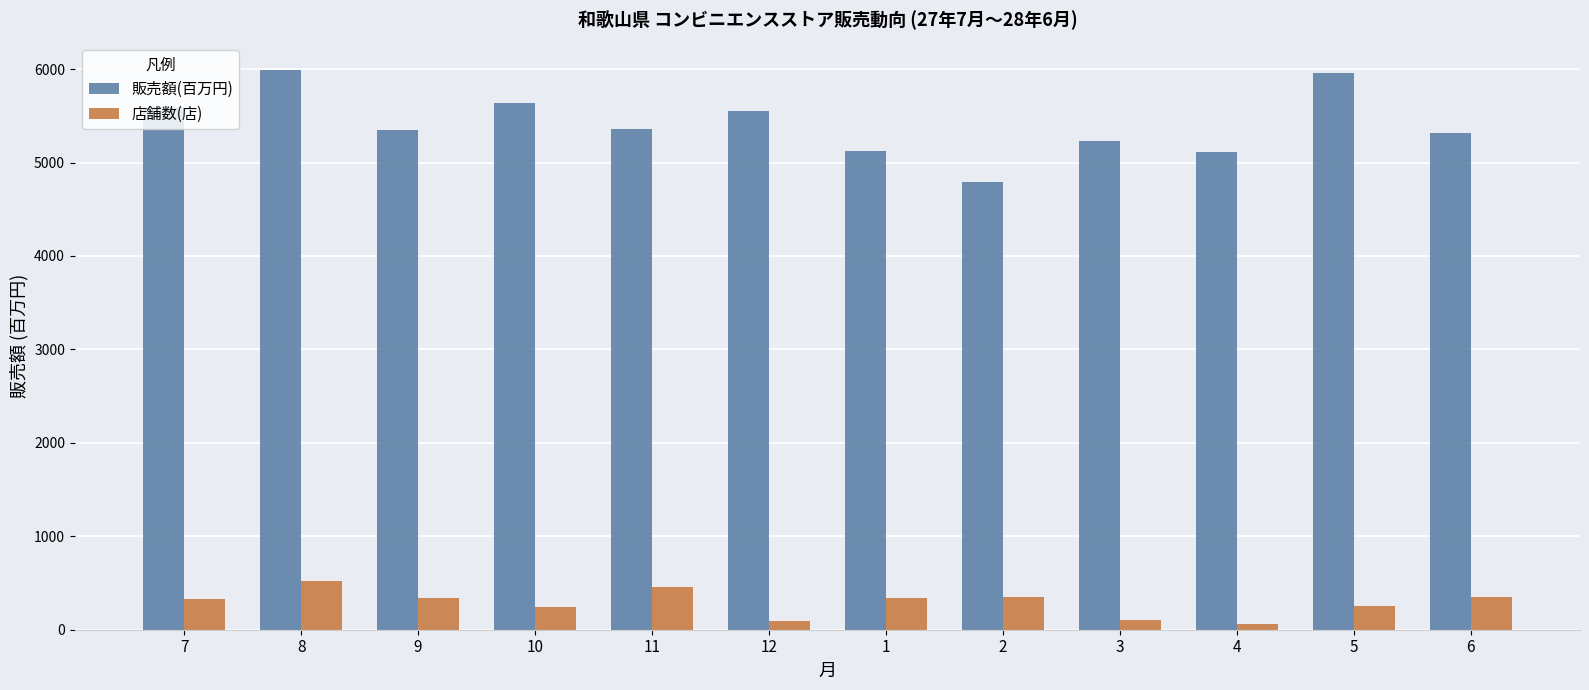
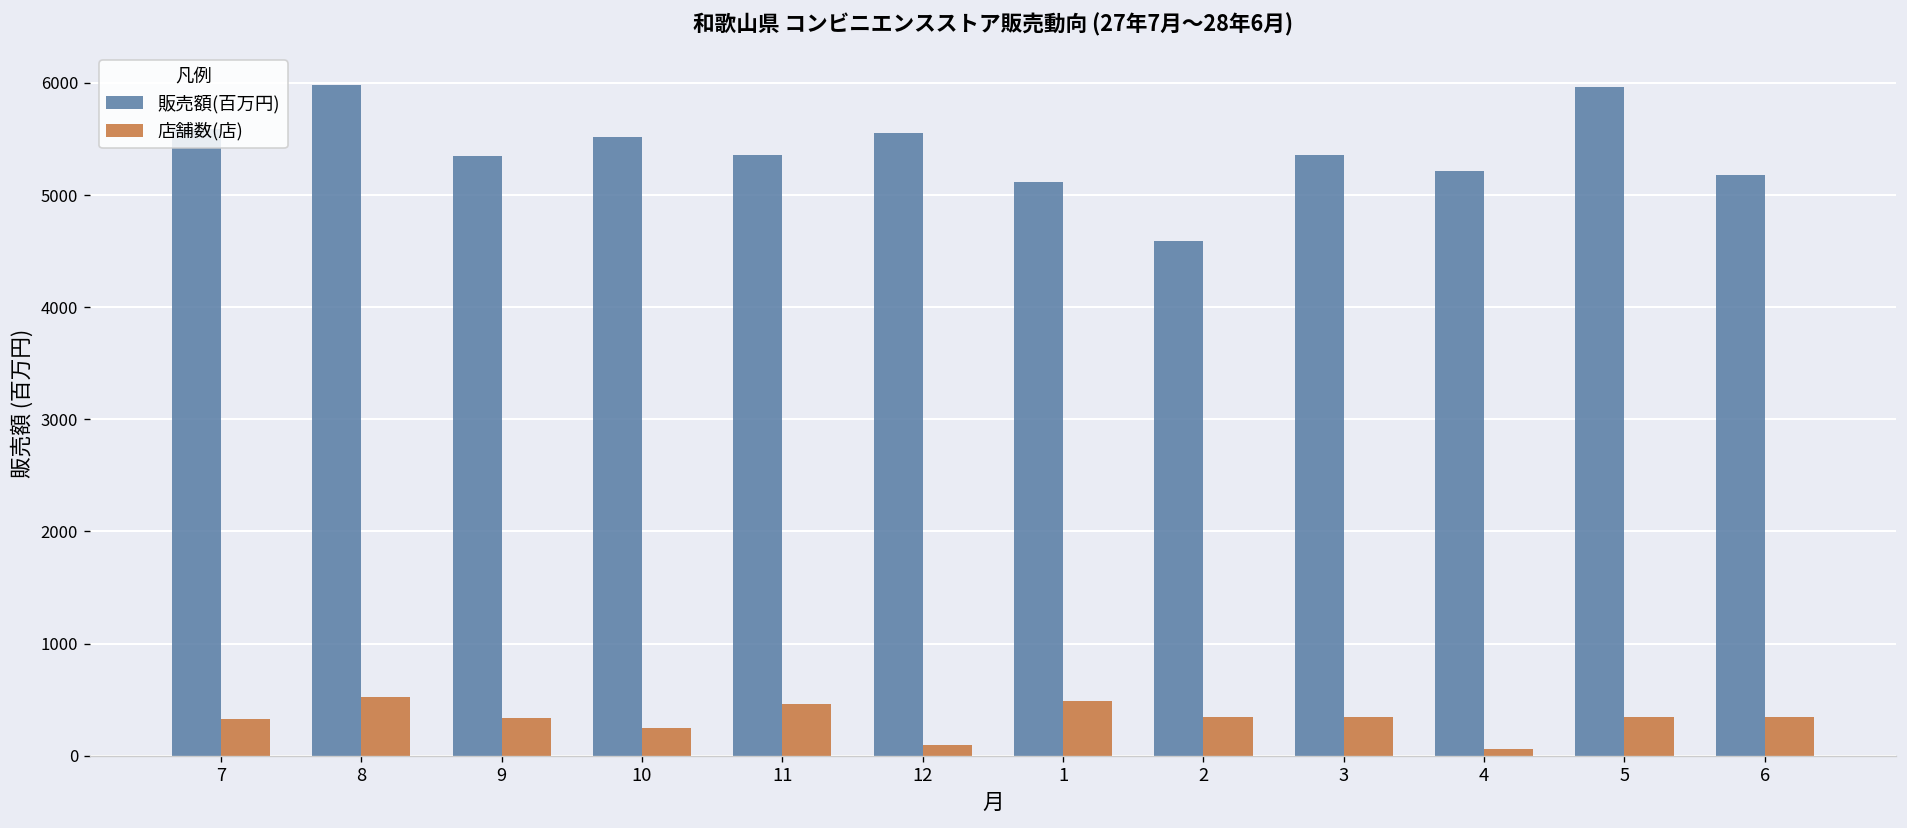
販売額(百万円), 10: 5600 -> 5500
店舗数(店), 1: 300 -> 500
販売額(百万円), 2: 4800 -> 4600
販売額(百万円), 3: 5200 -> 5400
店舗数(店), 3: 100 -> 300
販売額(百万円), 4: 5100 -> 5200
店舗数(店), 5: 200 -> 300
販売額(百万円), 6: 5300 -> 5200
